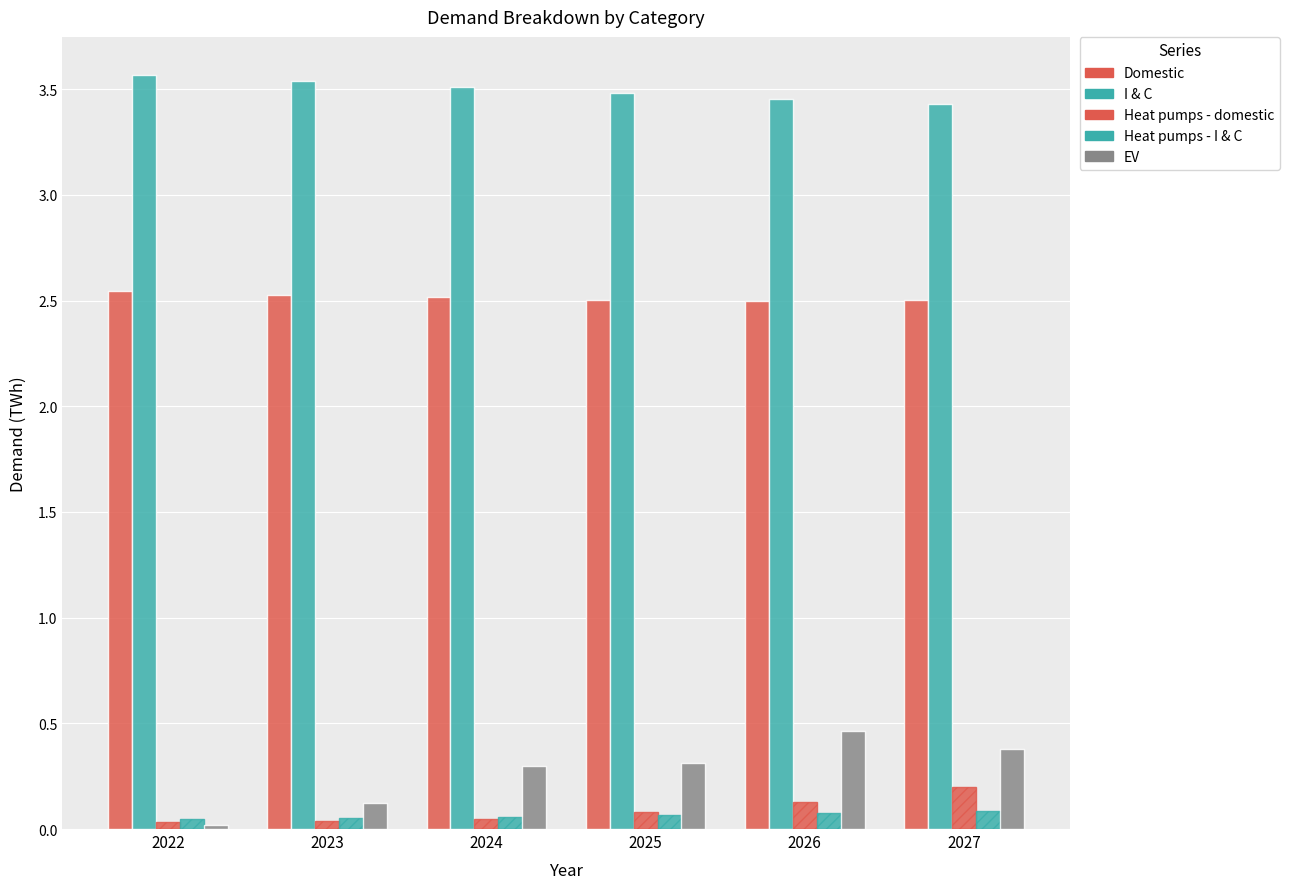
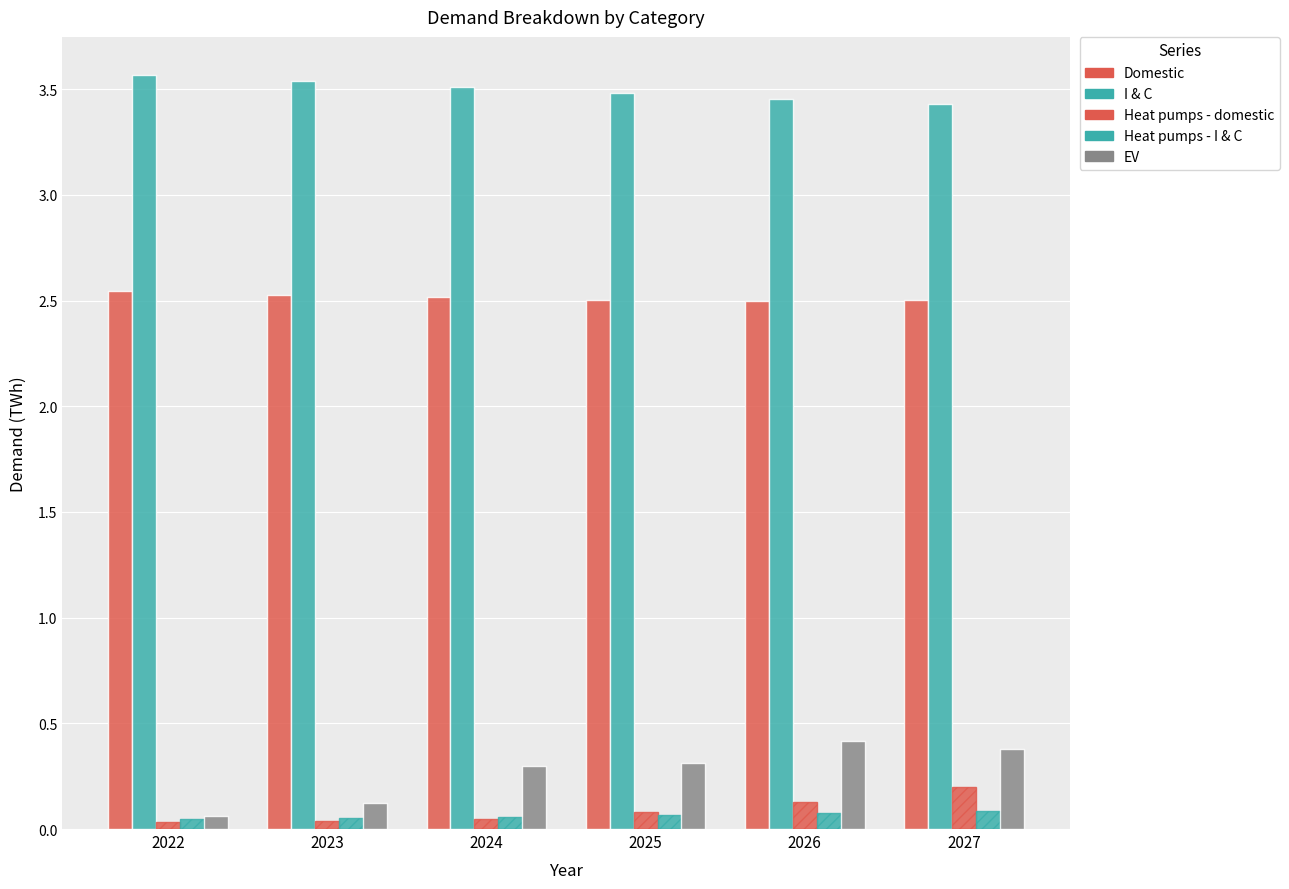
EV, 2022: 0.02 -> 0.06
EV, 2026: 0.46 -> 0.42
